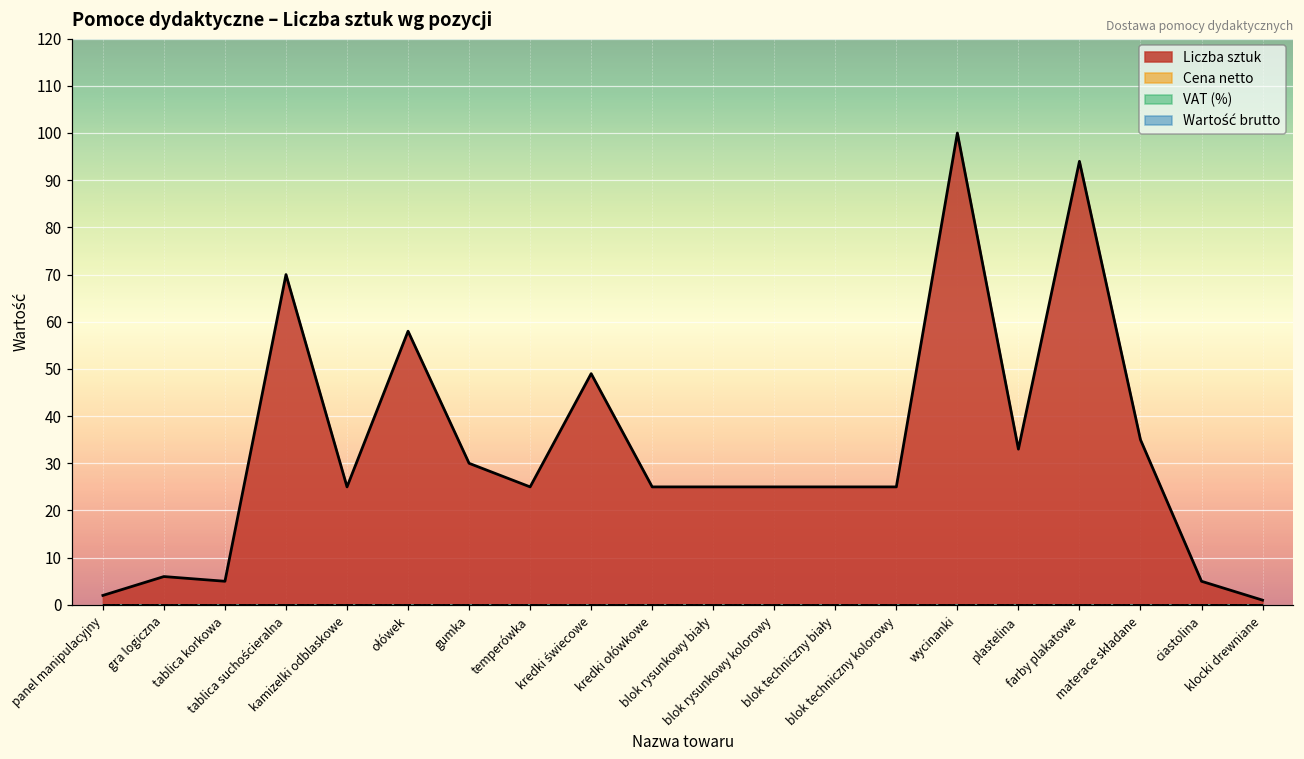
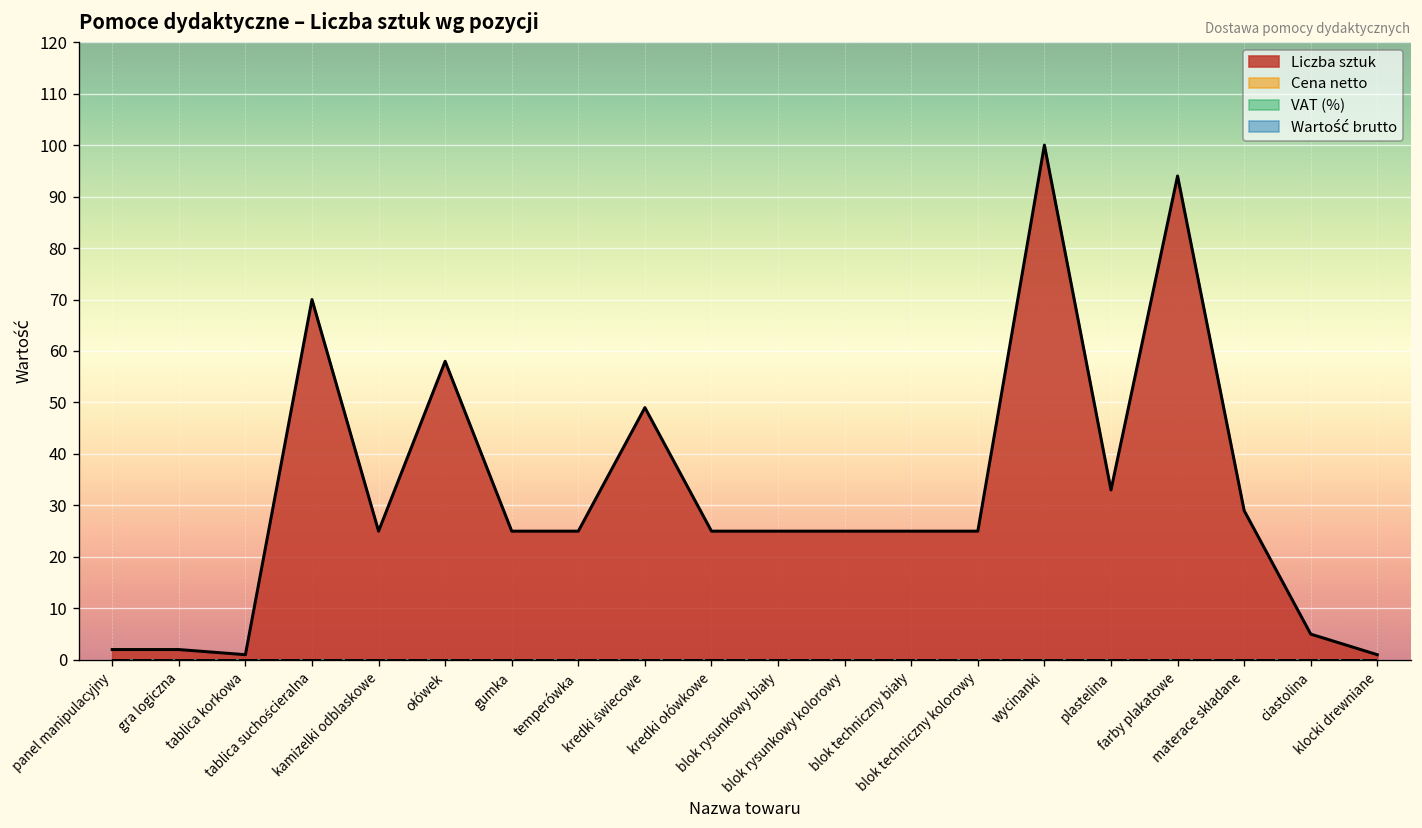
Liczba sztuk, gra logiczna: 6 -> 2
Liczba sztuk, tablica korkowa: 5 -> 1
Liczba sztuk, gumka: 30 -> 25
Liczba sztuk, materace składane: 35 -> 29
